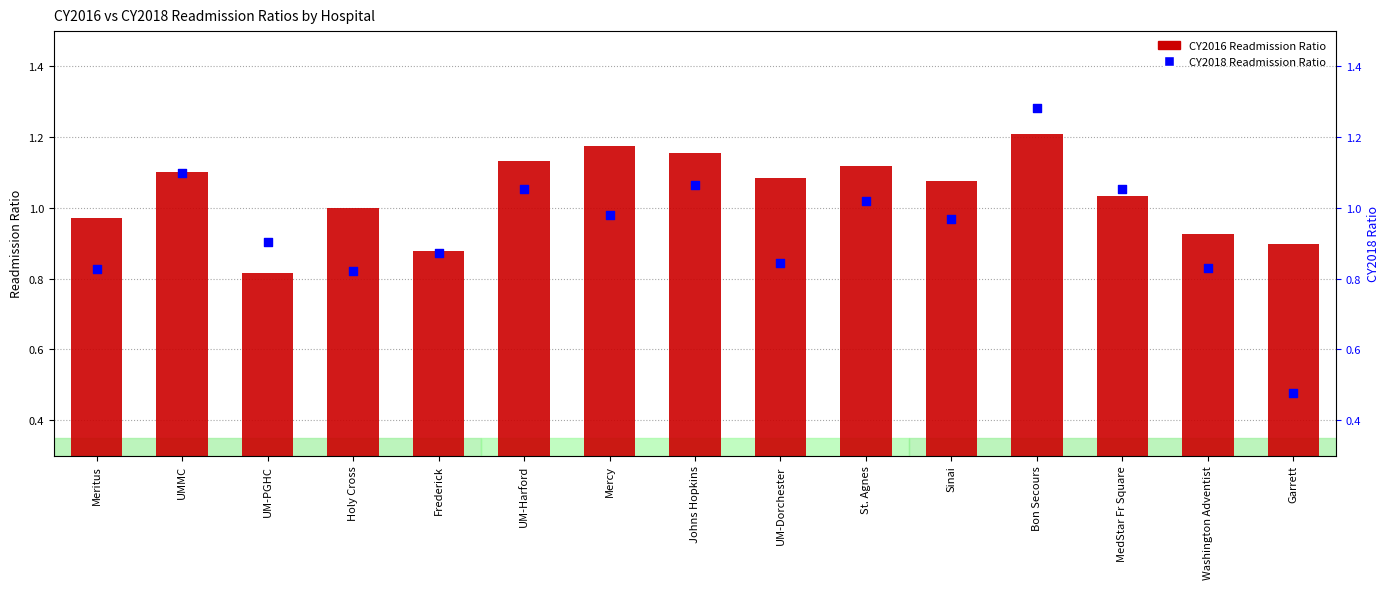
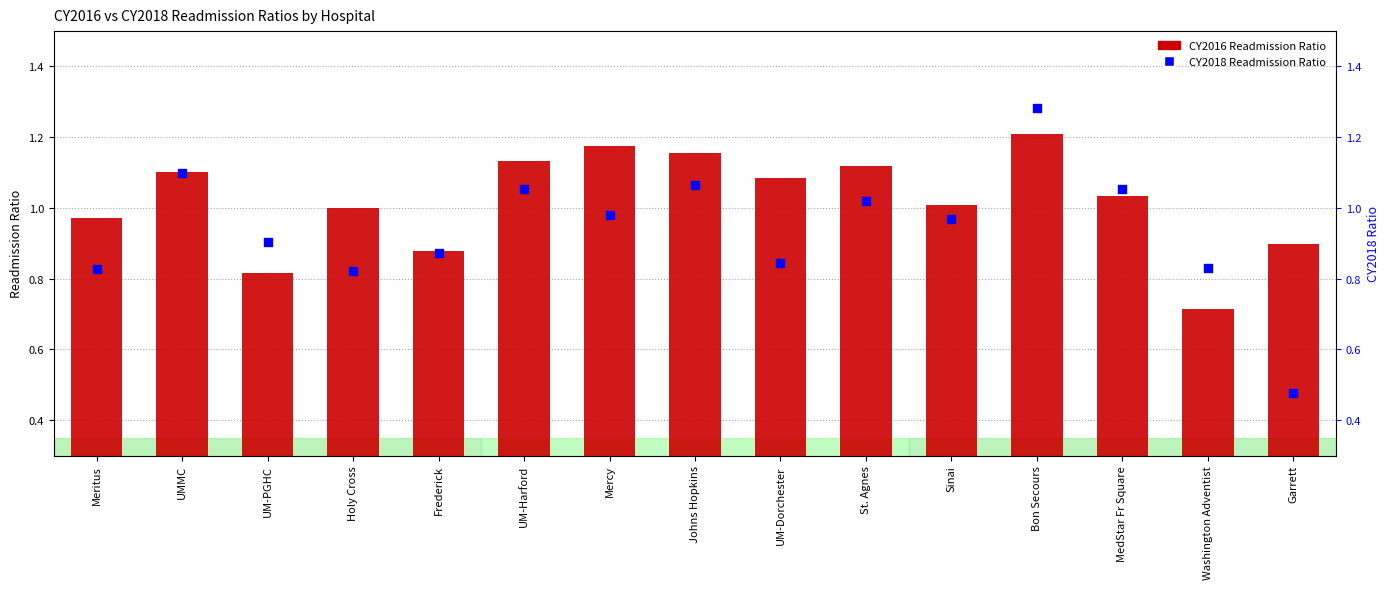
CY2016 Readmission Ratio, Sinai: 1.08 -> 1.01
CY2016 Readmission Ratio, Washington Adventist: 0.93 -> 0.72
